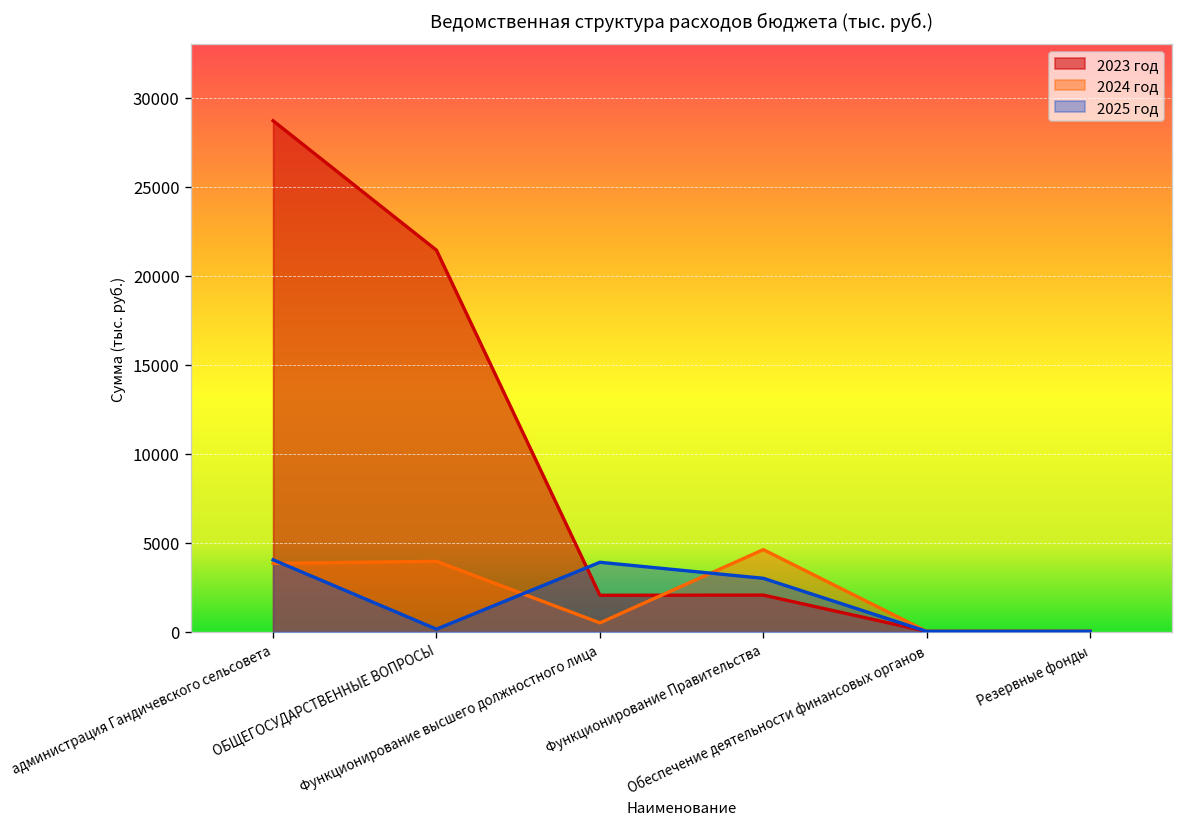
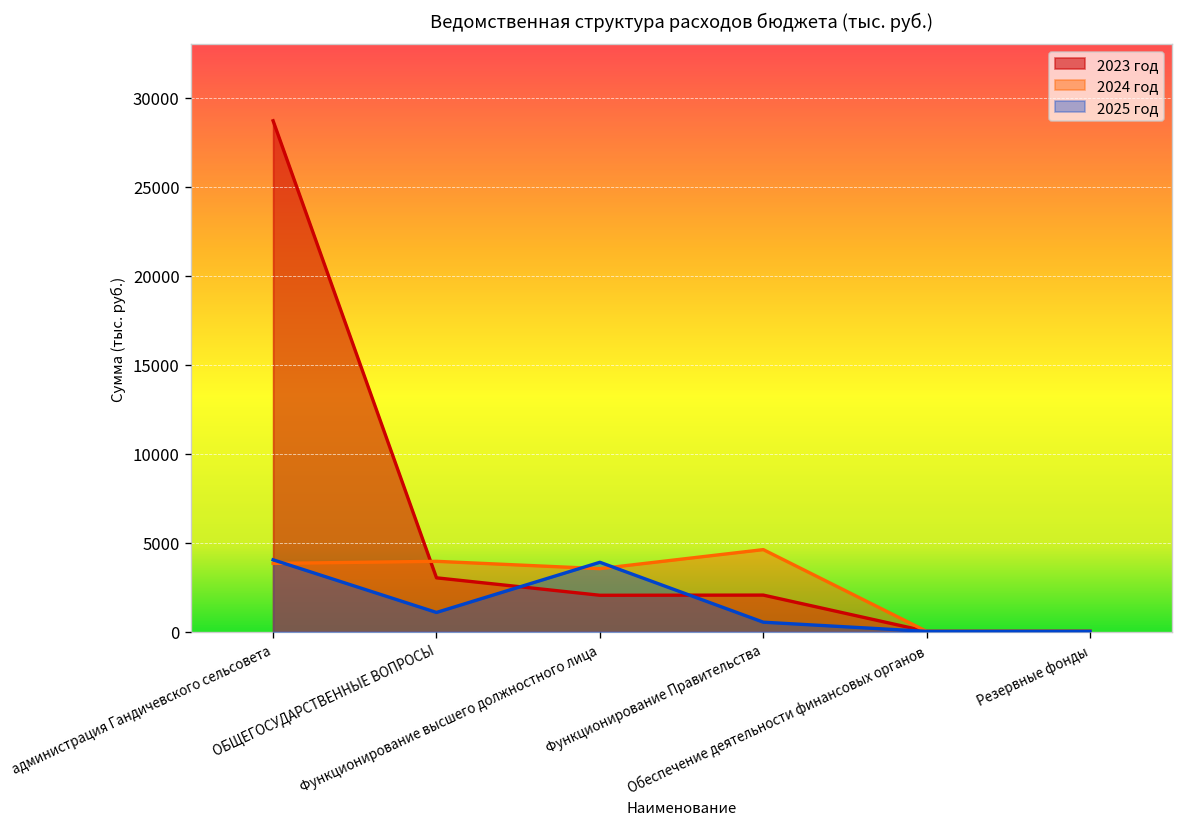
2023 год, ОБЩЕГОСУДАРСТВЕННЫЕ ВОПРОСЫ: 21400 -> 3000
2025 год, ОБЩЕГОСУДАРСТВЕННЫЕ ВОПРОСЫ: 100 -> 1100
2024 год, Функционирование высшего должностного лица: 500 -> 3500
2025 год, Функционирование Правительства: 3000 -> 500
